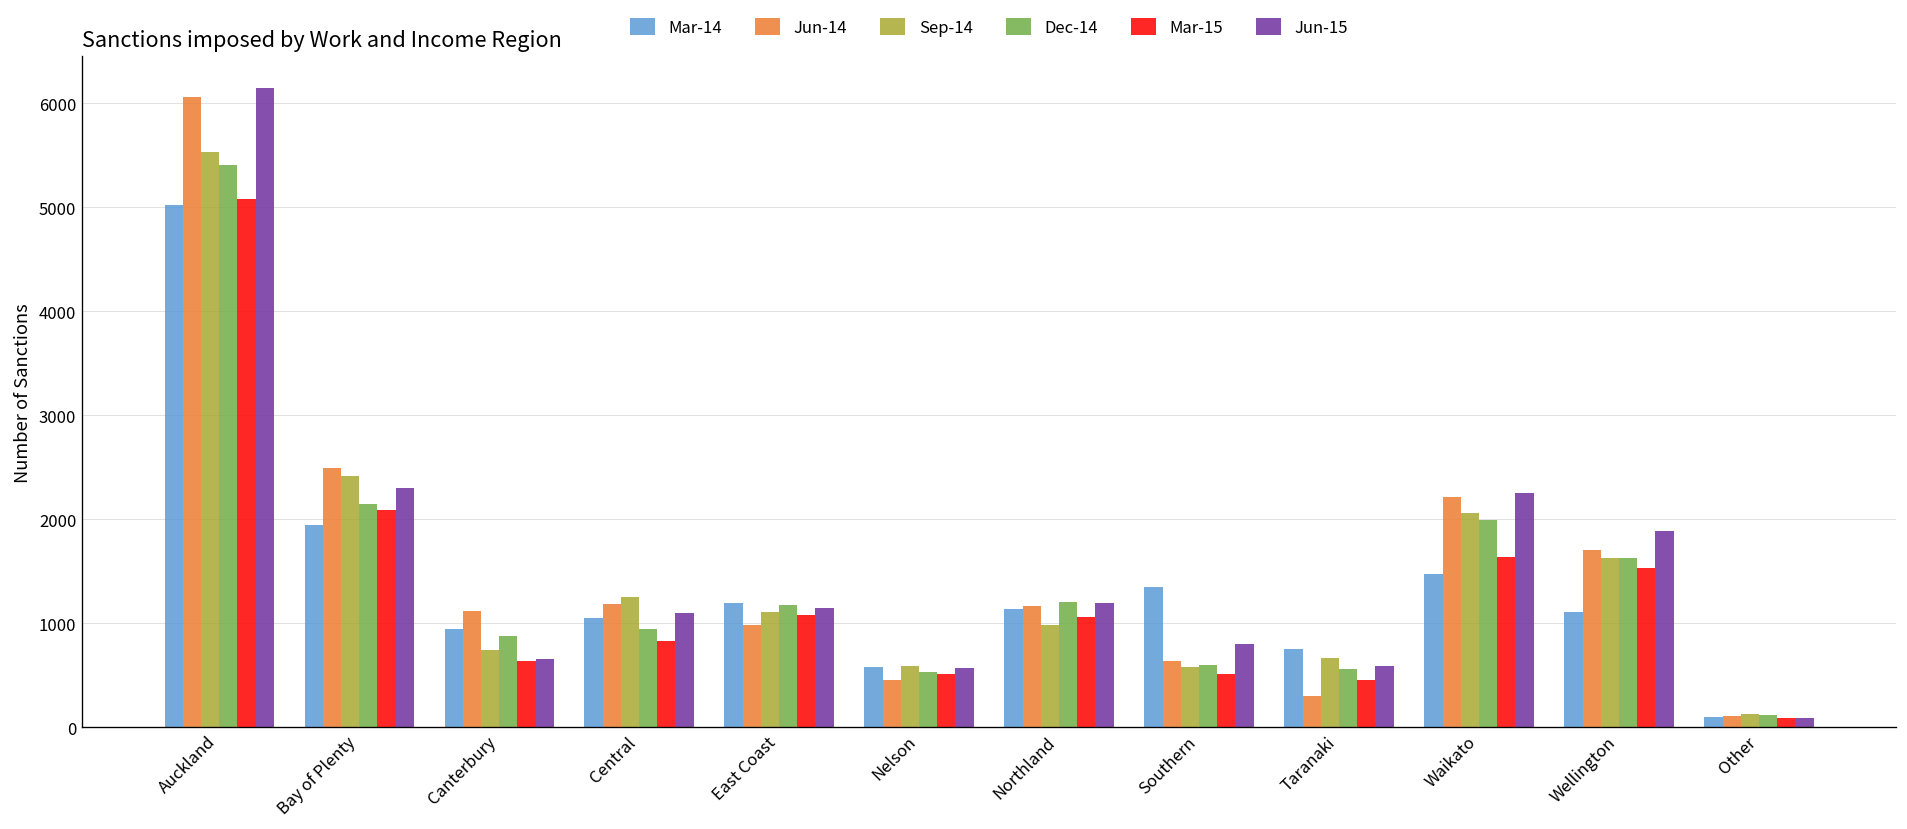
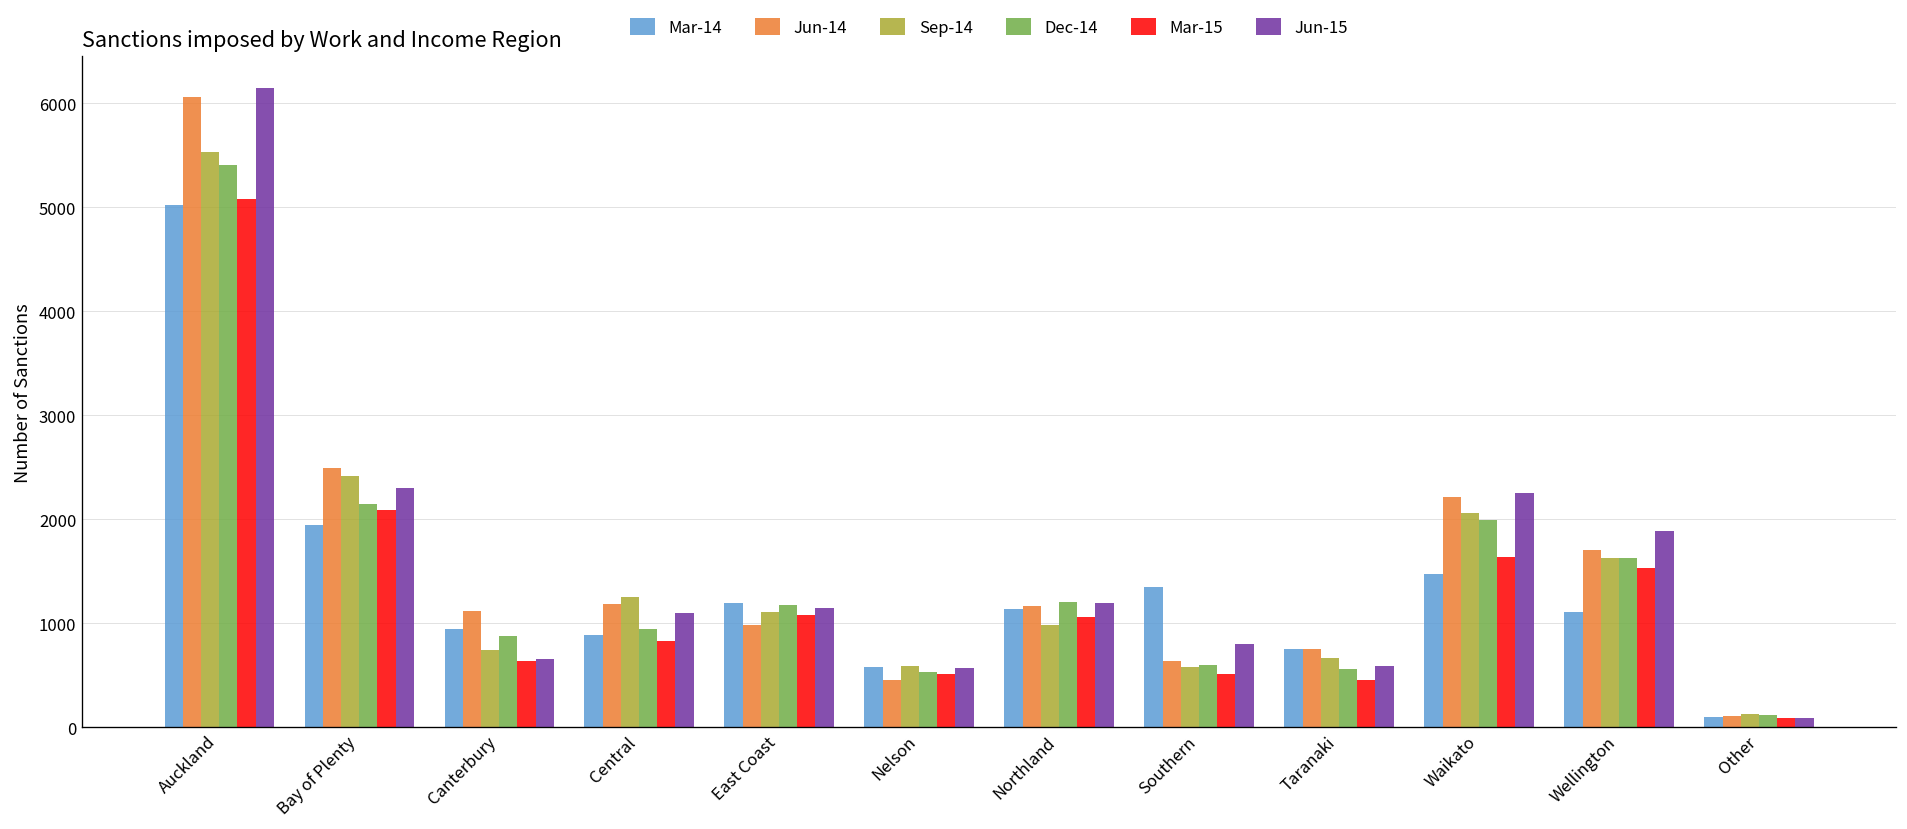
Mar-14, Central: 1100 -> 900
Jun-14, Taranaki: 300 -> 700
